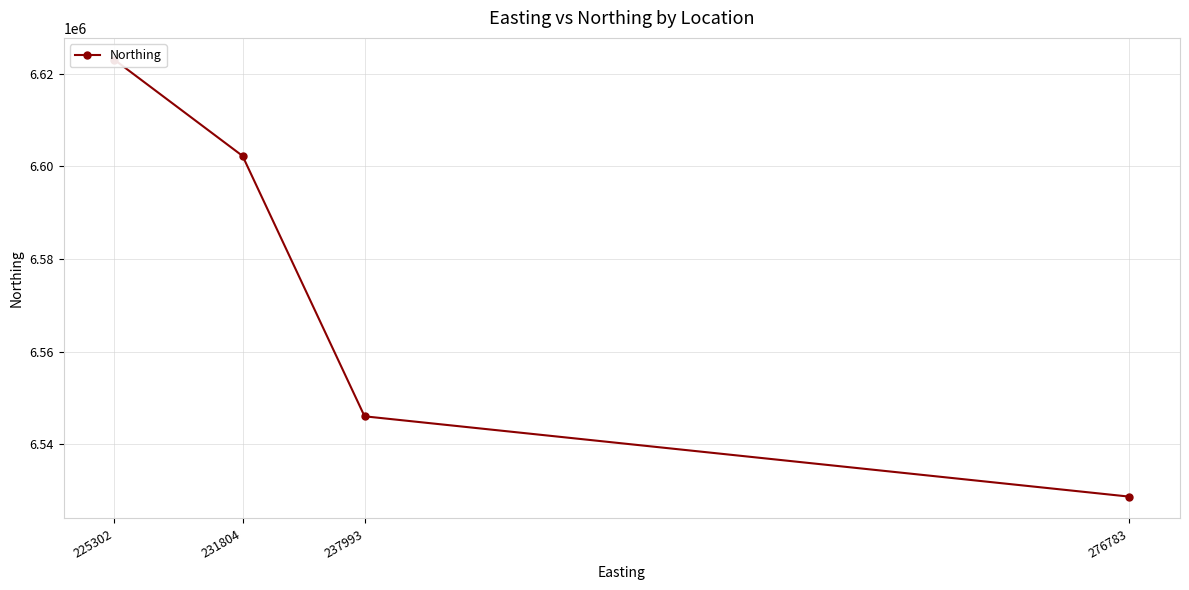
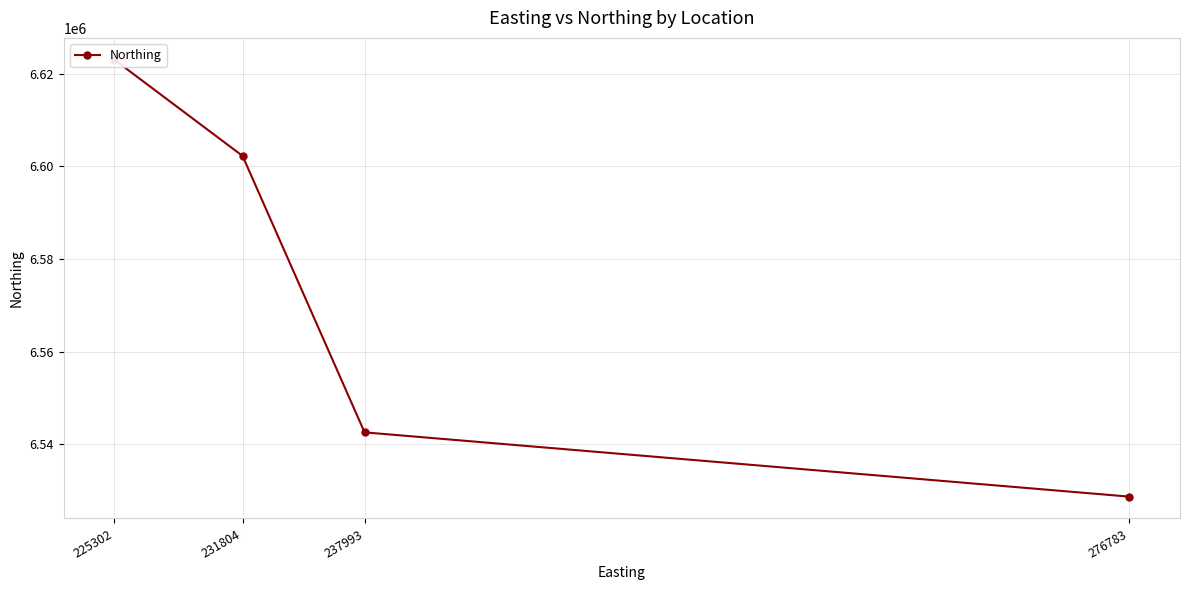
237993: 6546000 -> 6543000
